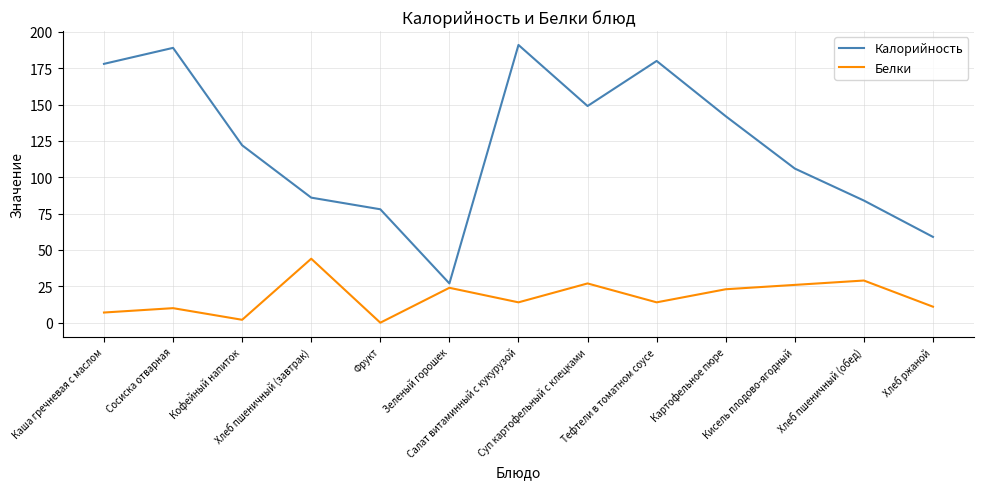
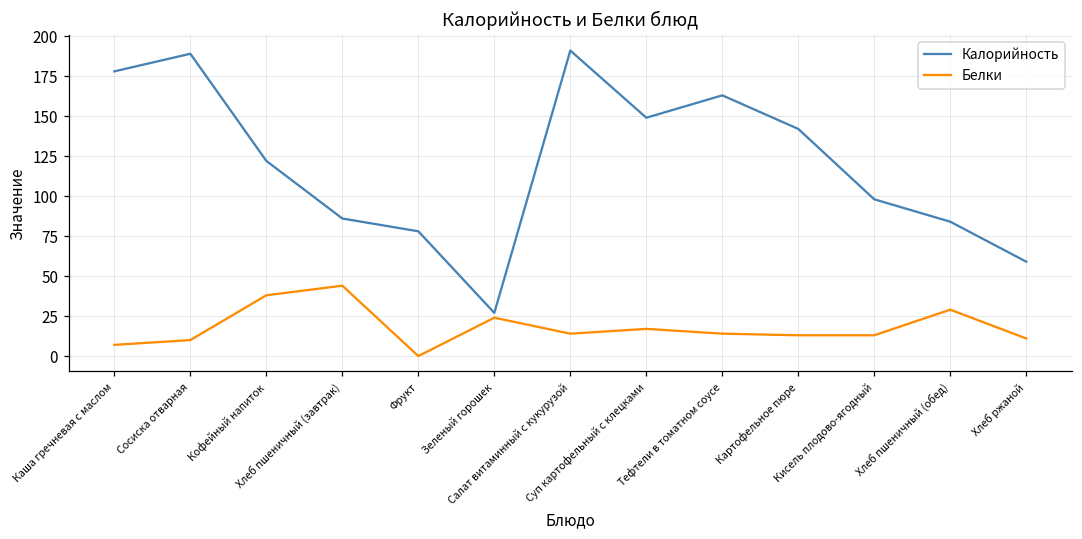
Белки, Кофейный напиток: 2 -> 38
Белки, Суп картофельный с клецками: 27 -> 17
Калорийность, Тефтели в томатном соусе: 180 -> 163
Белки, Картофельное пюре: 23 -> 13
Калорийность, Кисель плодово-ягодный: 106 -> 98
Белки, Кисель плодово-ягодный: 26 -> 13
